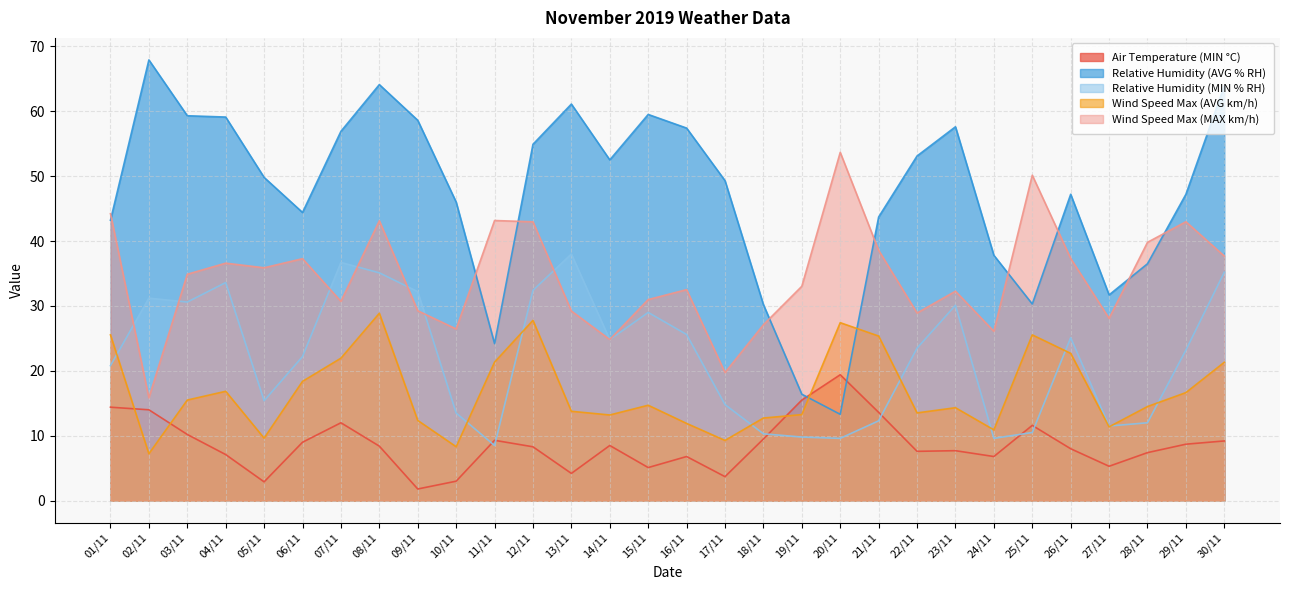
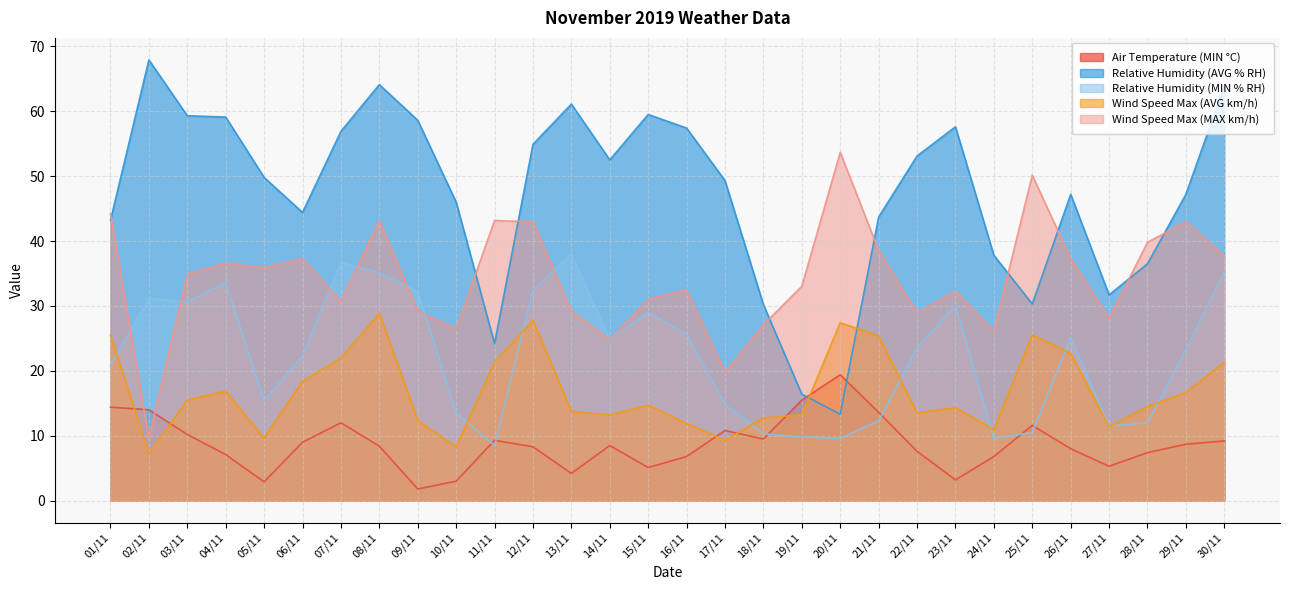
Wind Speed Max (MAX km/h), 02/11: 16 -> 10
Air Temperature (MIN °C), 17/11: 4 -> 11
Air Temperature (MIN °C), 23/11: 8 -> 3
